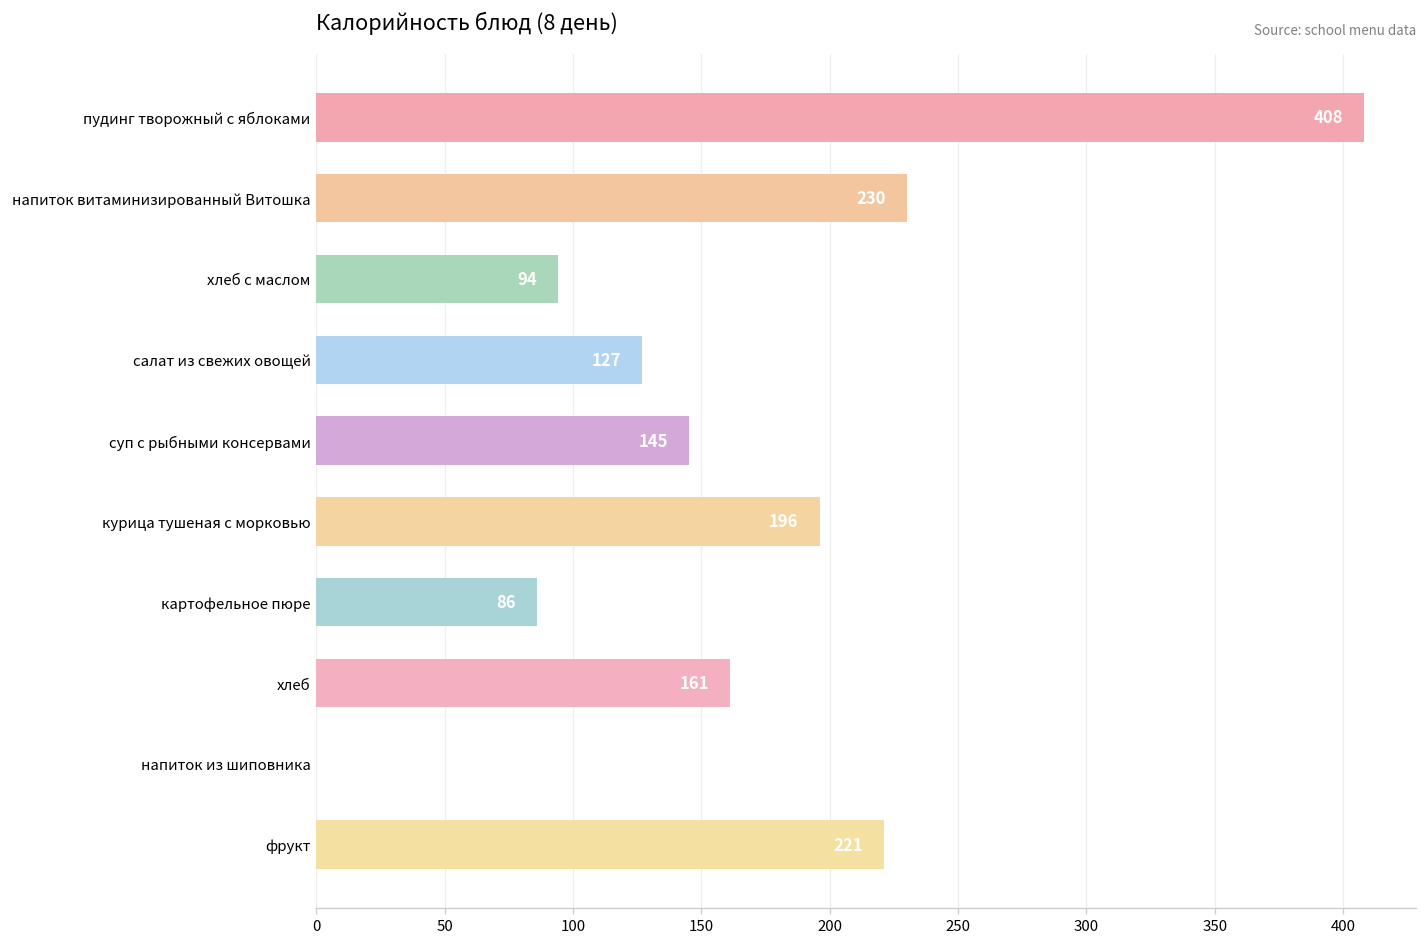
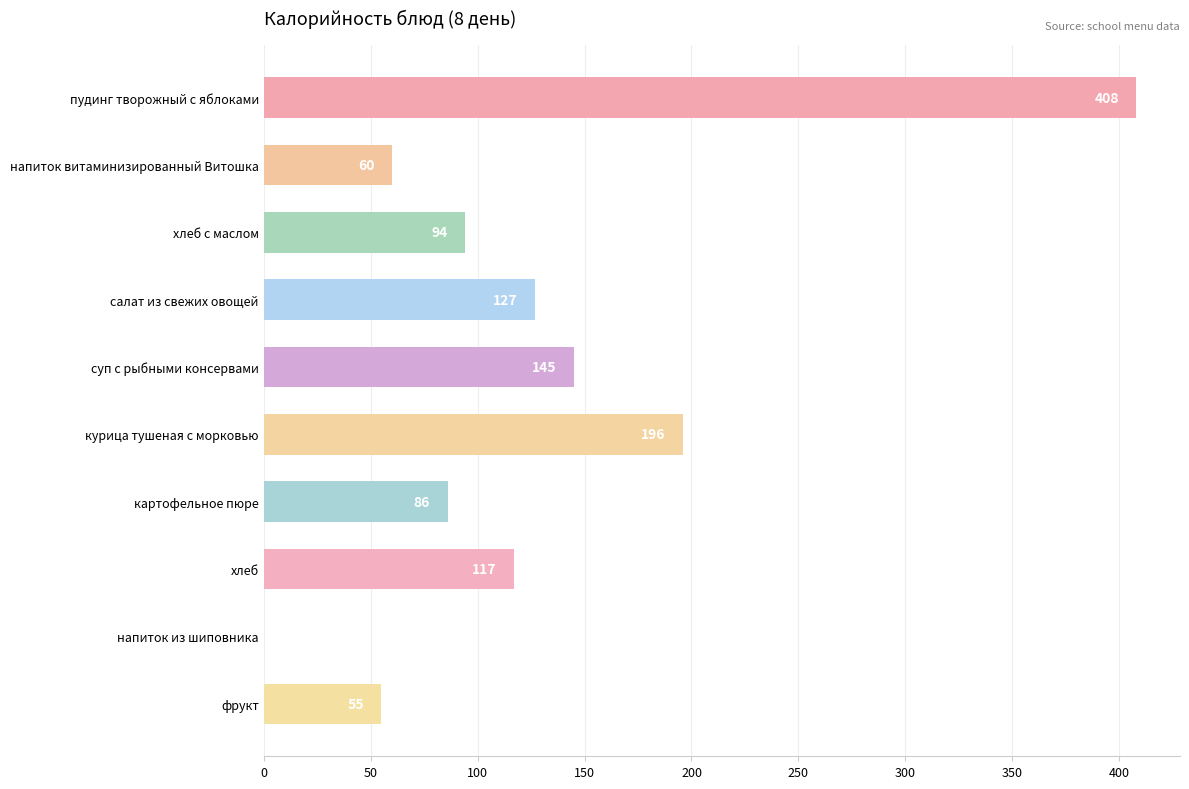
напиток витаминизированный Витошка: 230 -> 60
хлеб: 161 -> 117
фрукт: 221 -> 55
